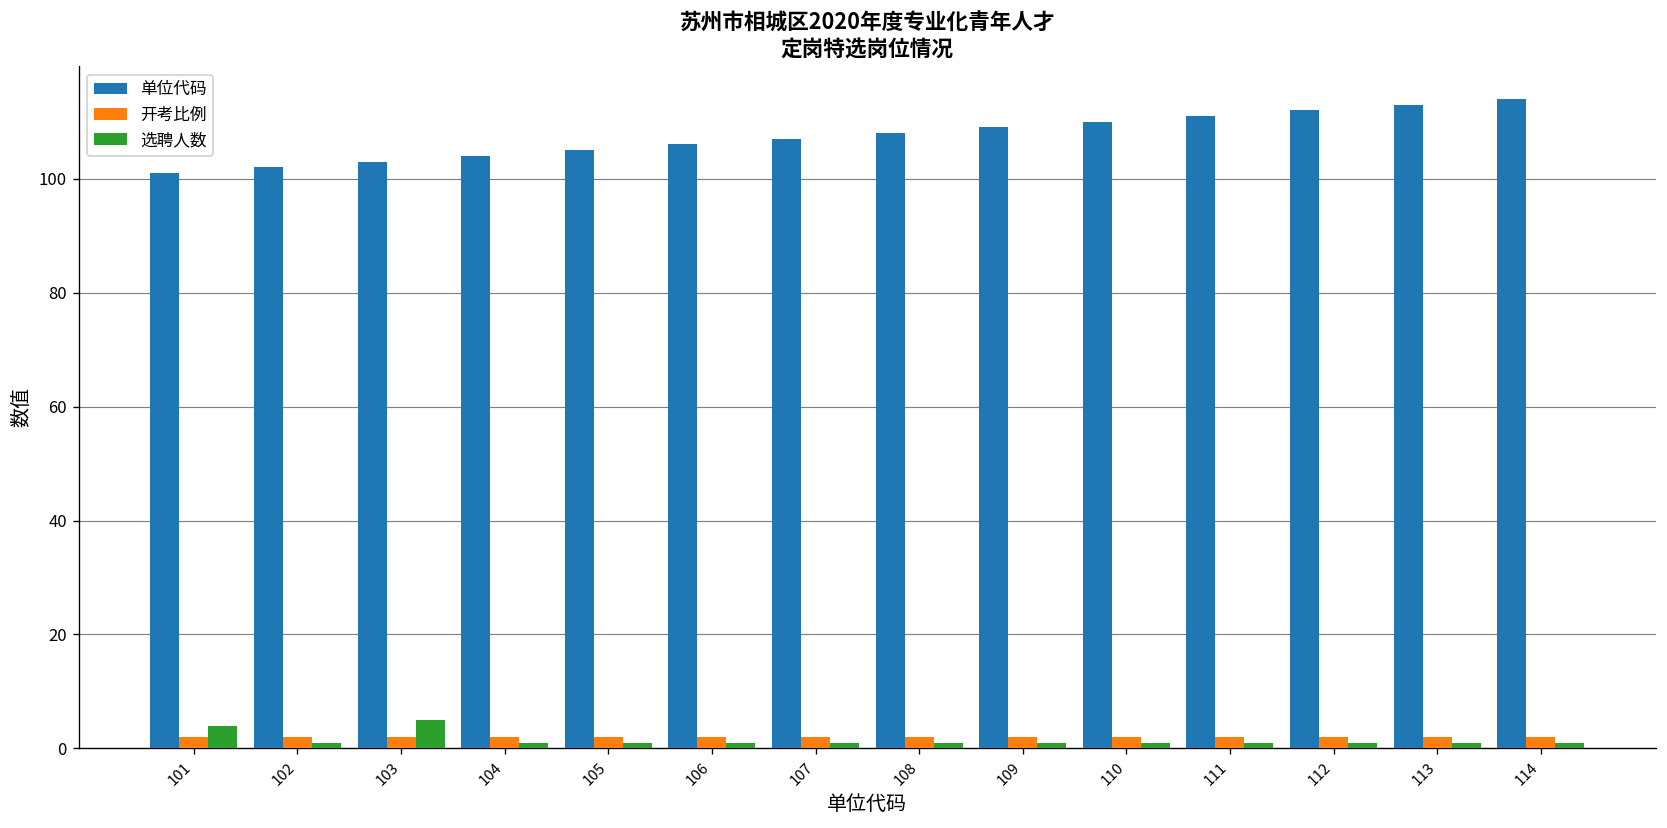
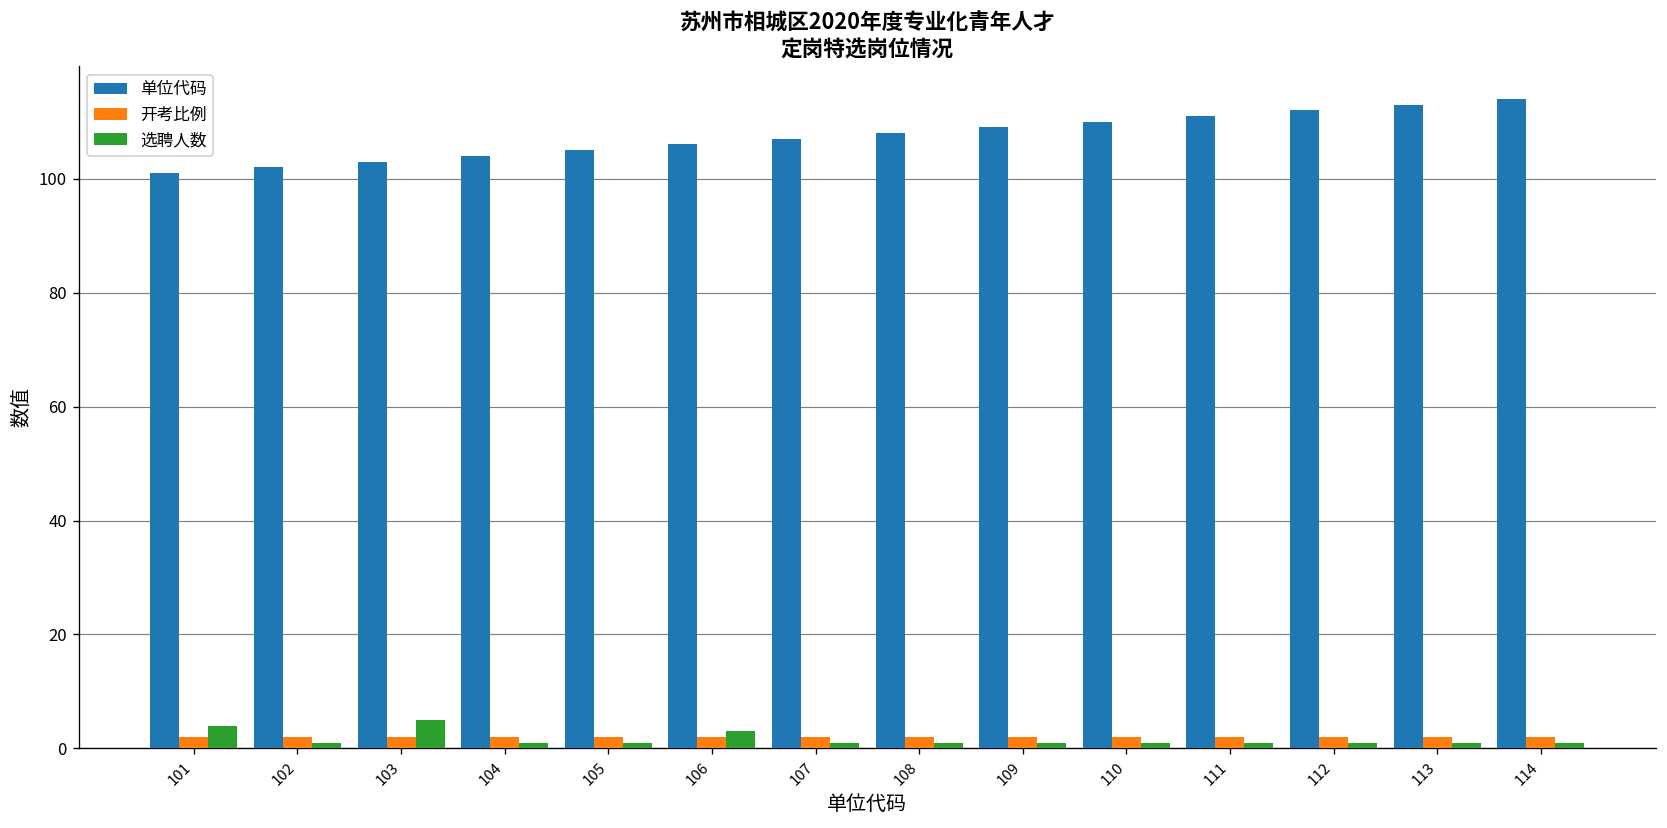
选聘人数, 106: 1 -> 3
